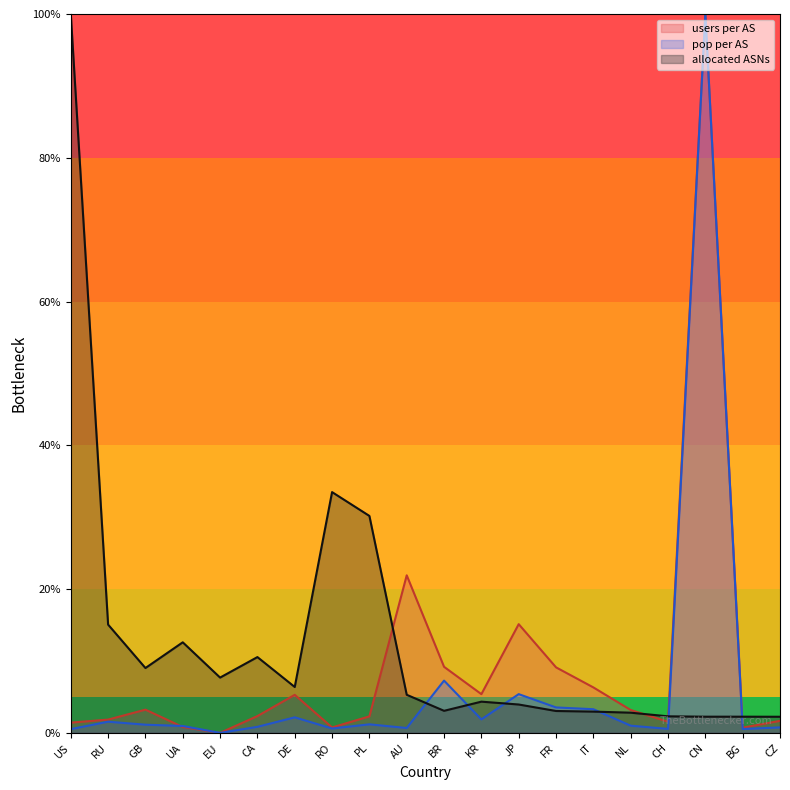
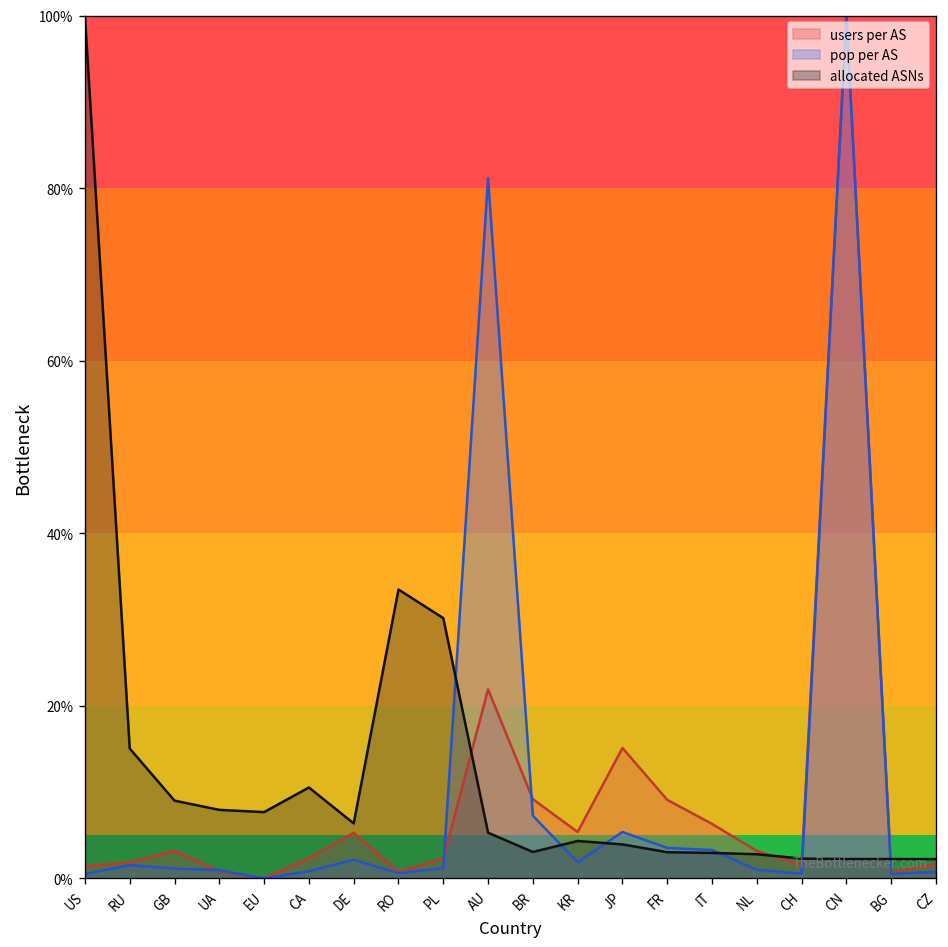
allocated ASNs, UA: 13% -> 8%
pop per AS, AU: 1% -> 81%
